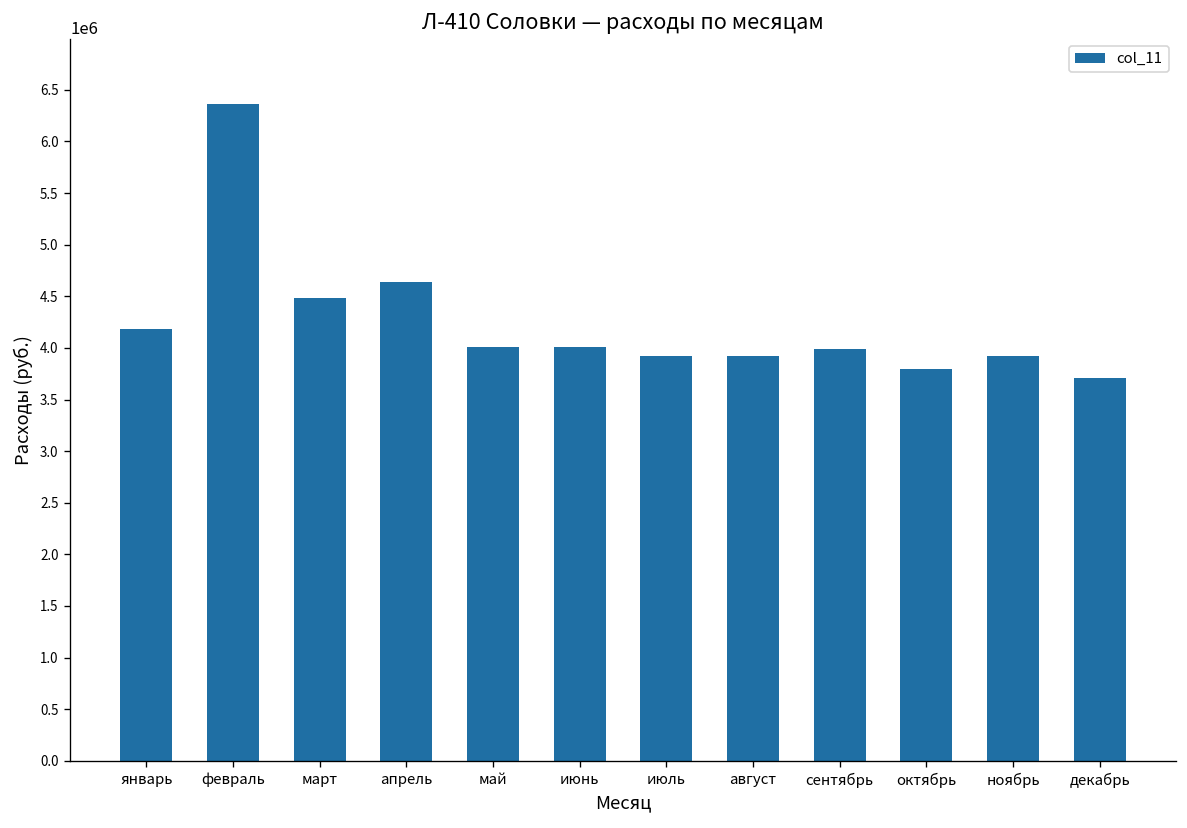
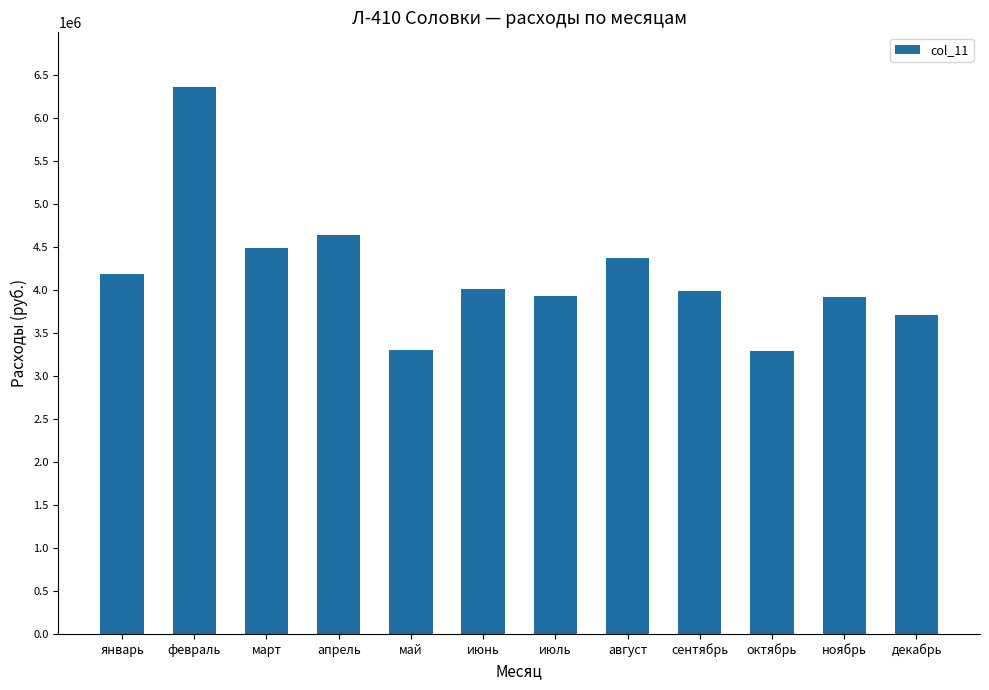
май: 4000000 -> 3300000
август: 3900000 -> 4400000
октябрь: 3800000 -> 3300000
